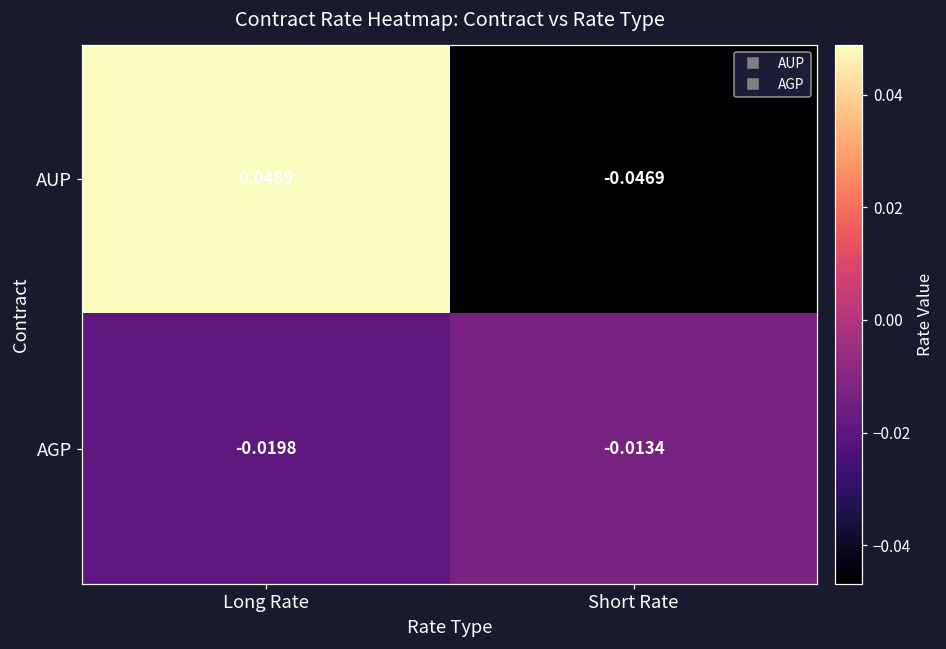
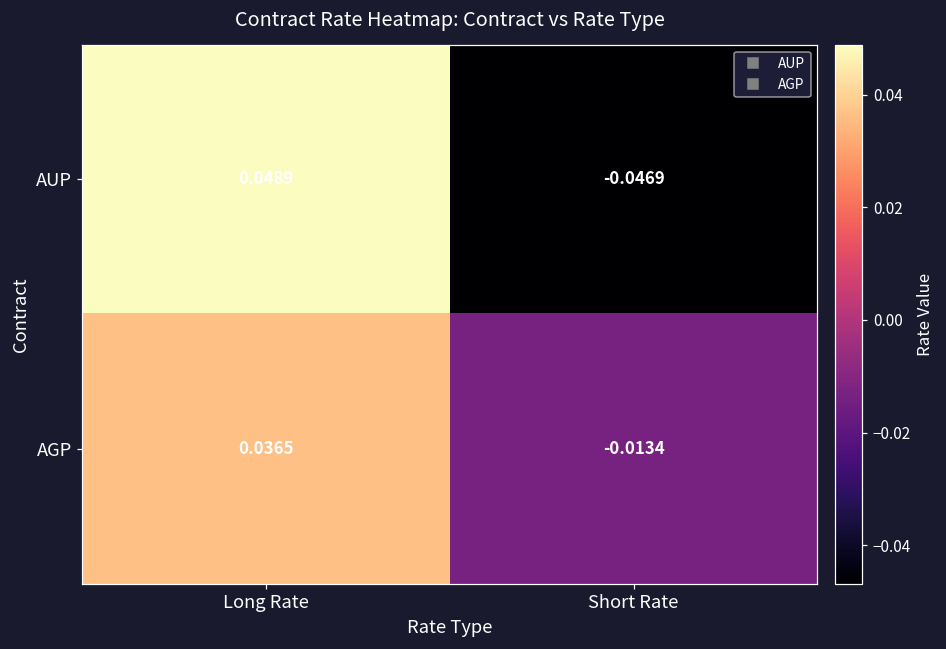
AGP, Long Rate: -0.0198 -> 0.0365
